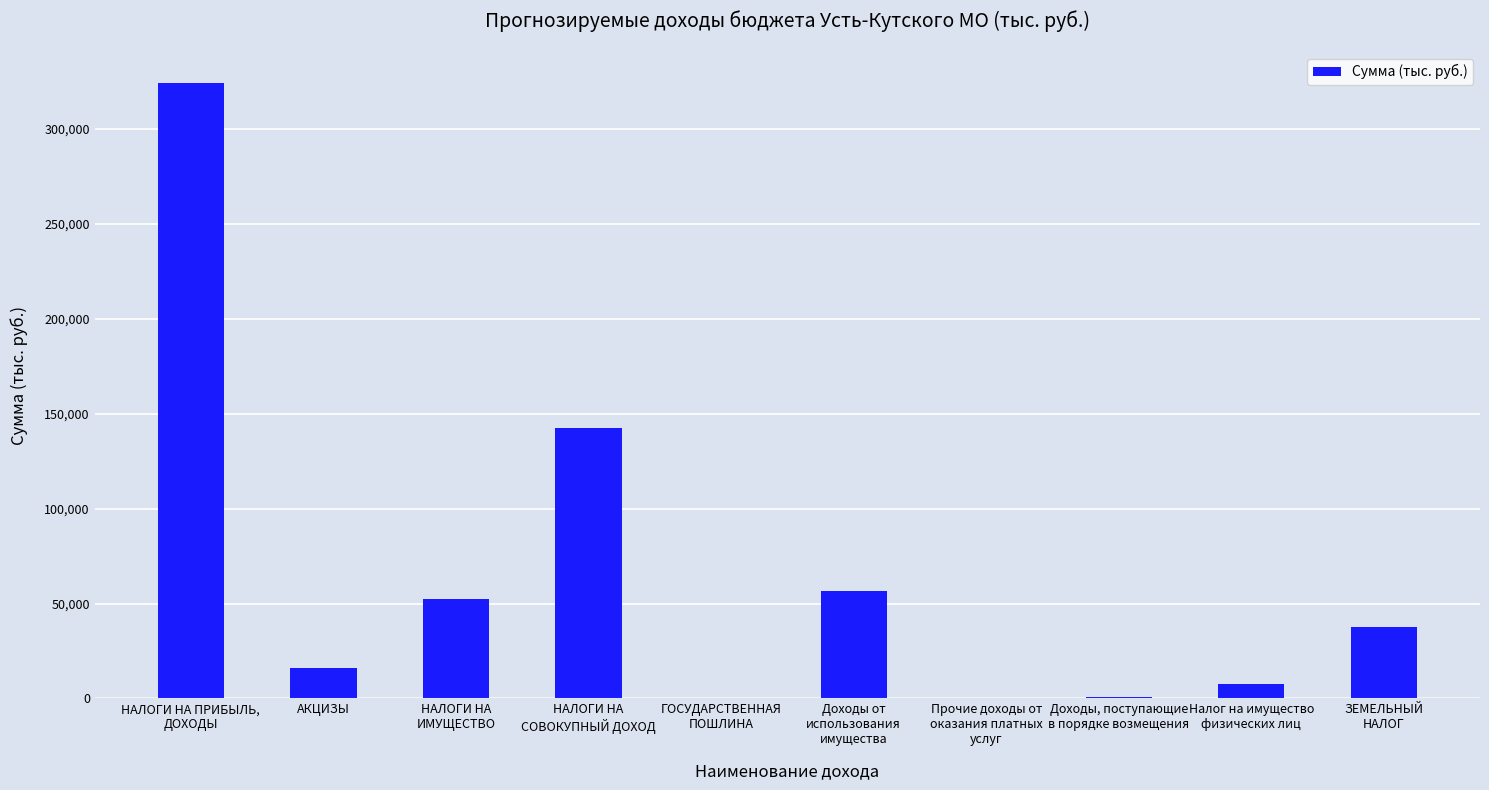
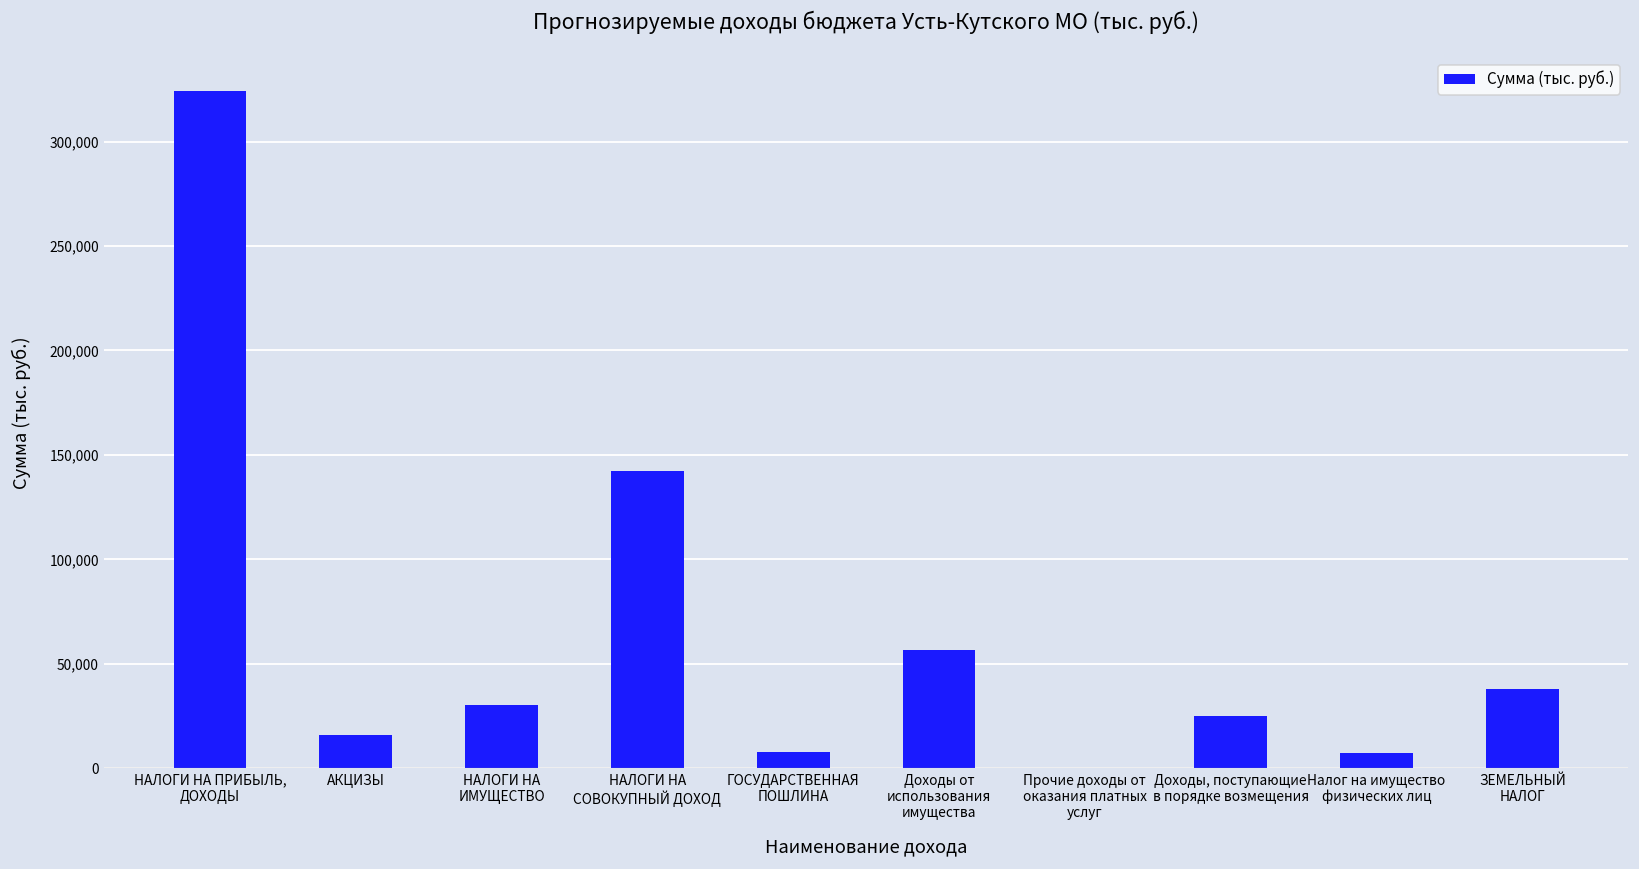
НАЛОГИ НА ИМУЩЕСТВО: 52,000 -> 30,000
ГОСУДАРСТВЕННАЯ ПОШЛИНА: 0 -> 8,000
Доходы, поступающие в порядке возмещения: 1,000 -> 25,000
